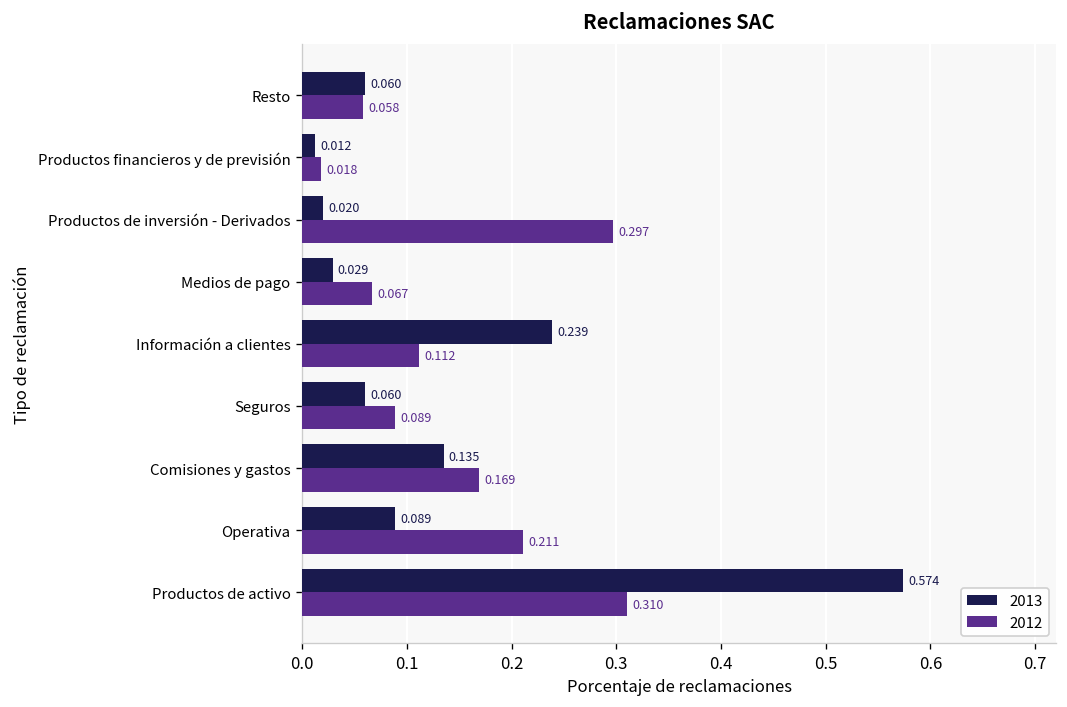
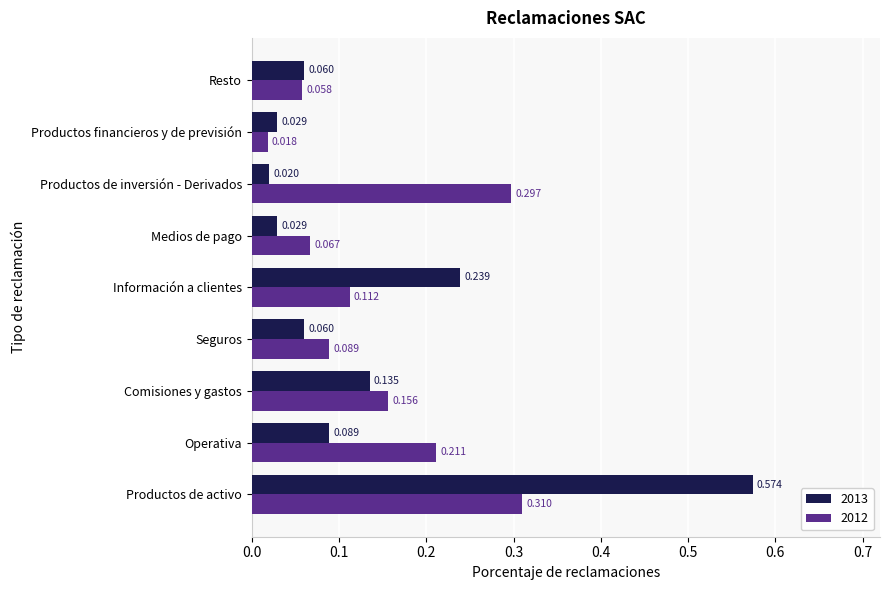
2013, Productos financieros y de previsión: 0.012 -> 0.029
2012, Comisiones y gastos: 0.169 -> 0.156
